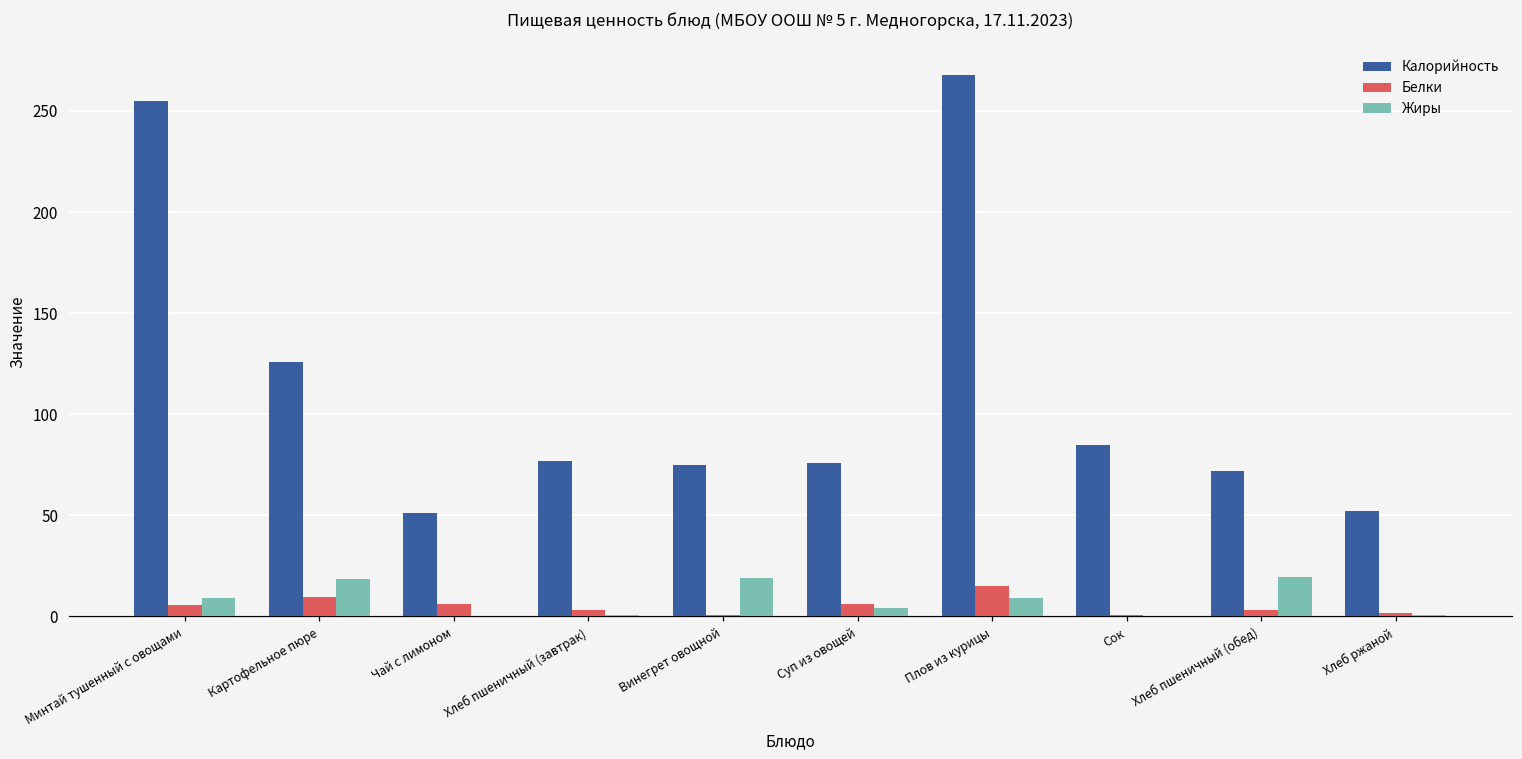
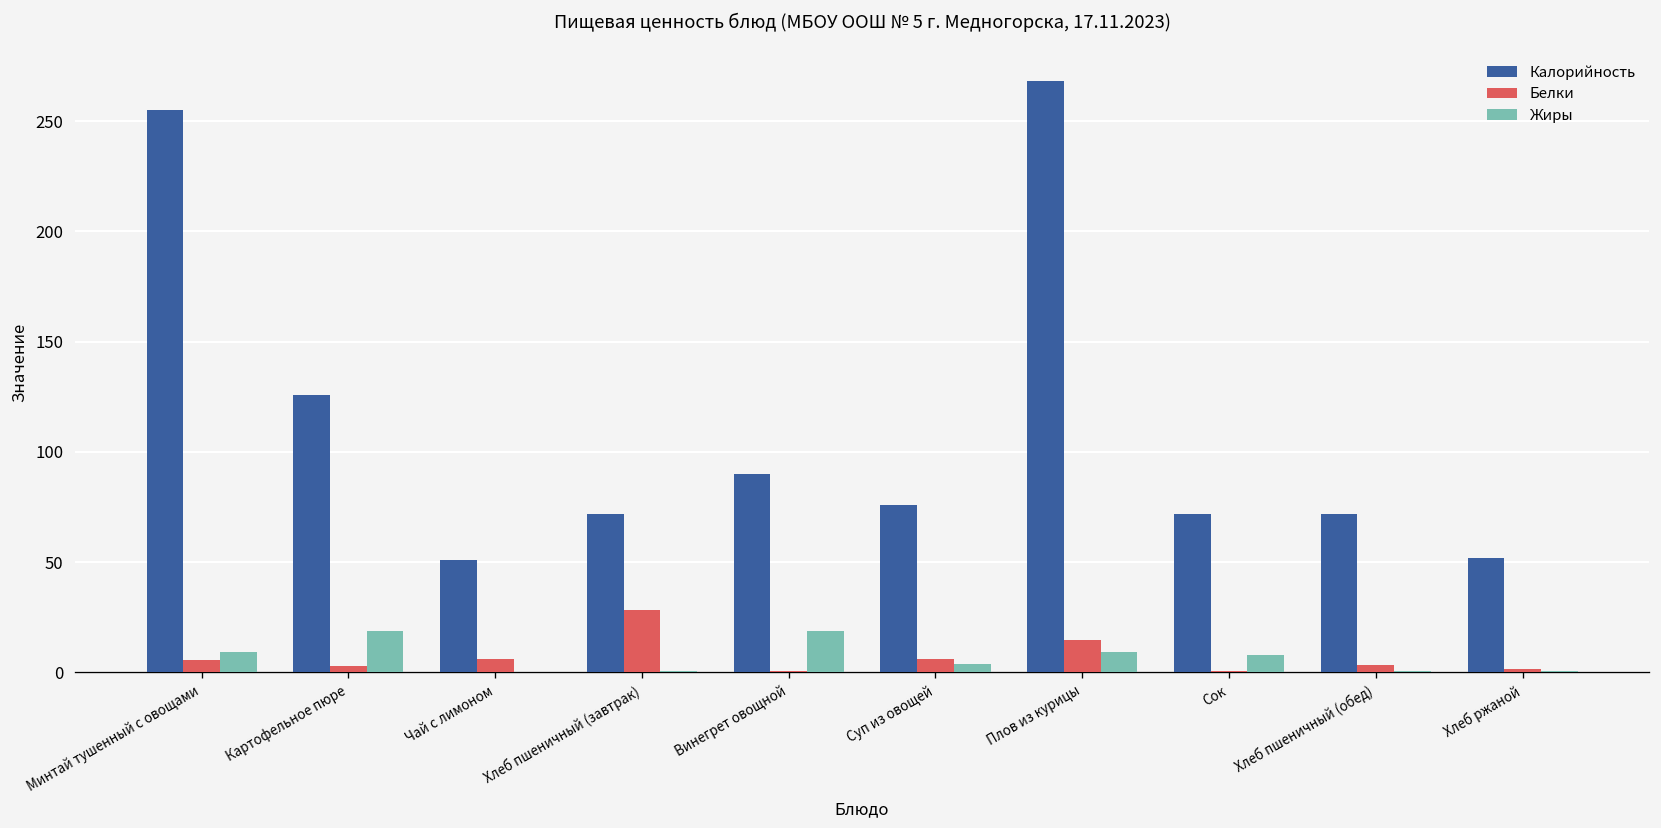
Белки, Картофельное пюре: 10 -> 3
Калорийность, Хлеб пшеничный (завтрак): 77 -> 72
Белки, Хлеб пшеничный (завтрак): 3 -> 28
Калорийность, Винегрет овощной: 75 -> 90
Калорийность, Сок: 85 -> 72
Жиры, Сок: 0 -> 8
Жиры, Хлеб пшеничный (обед): 20 -> 1
